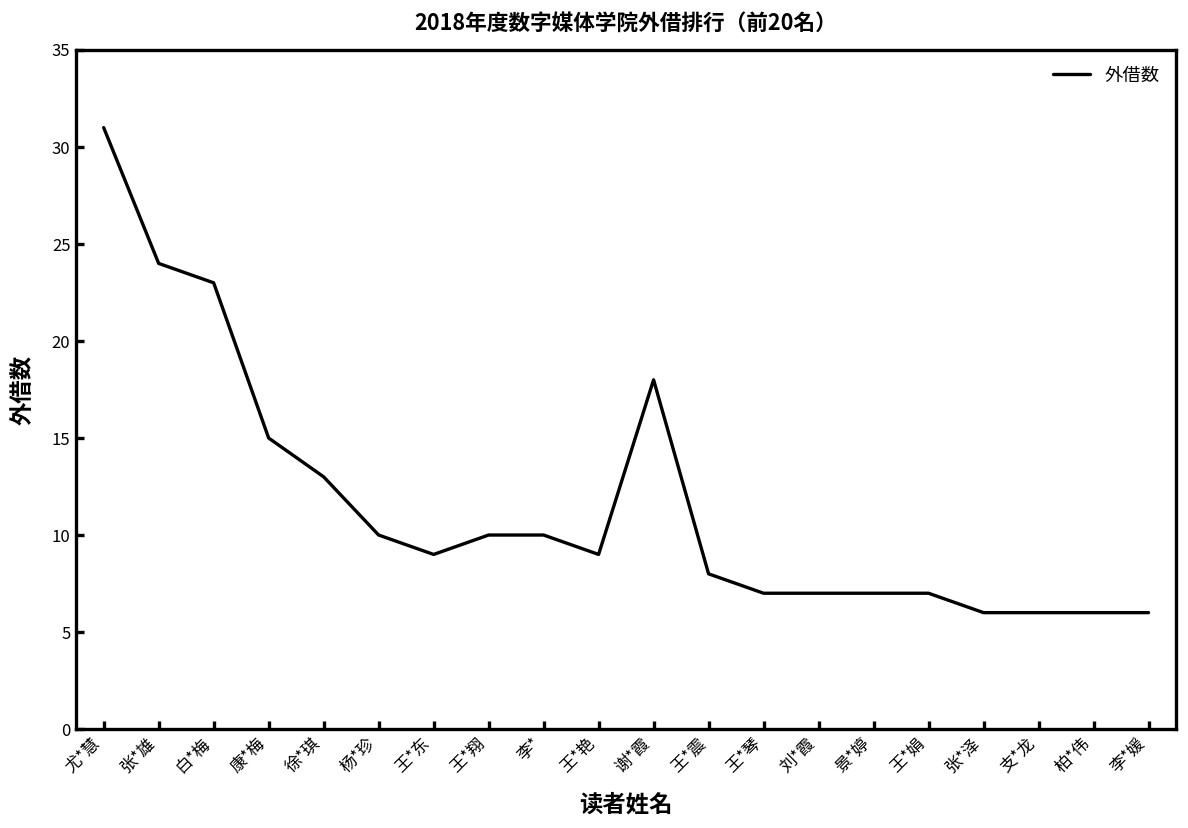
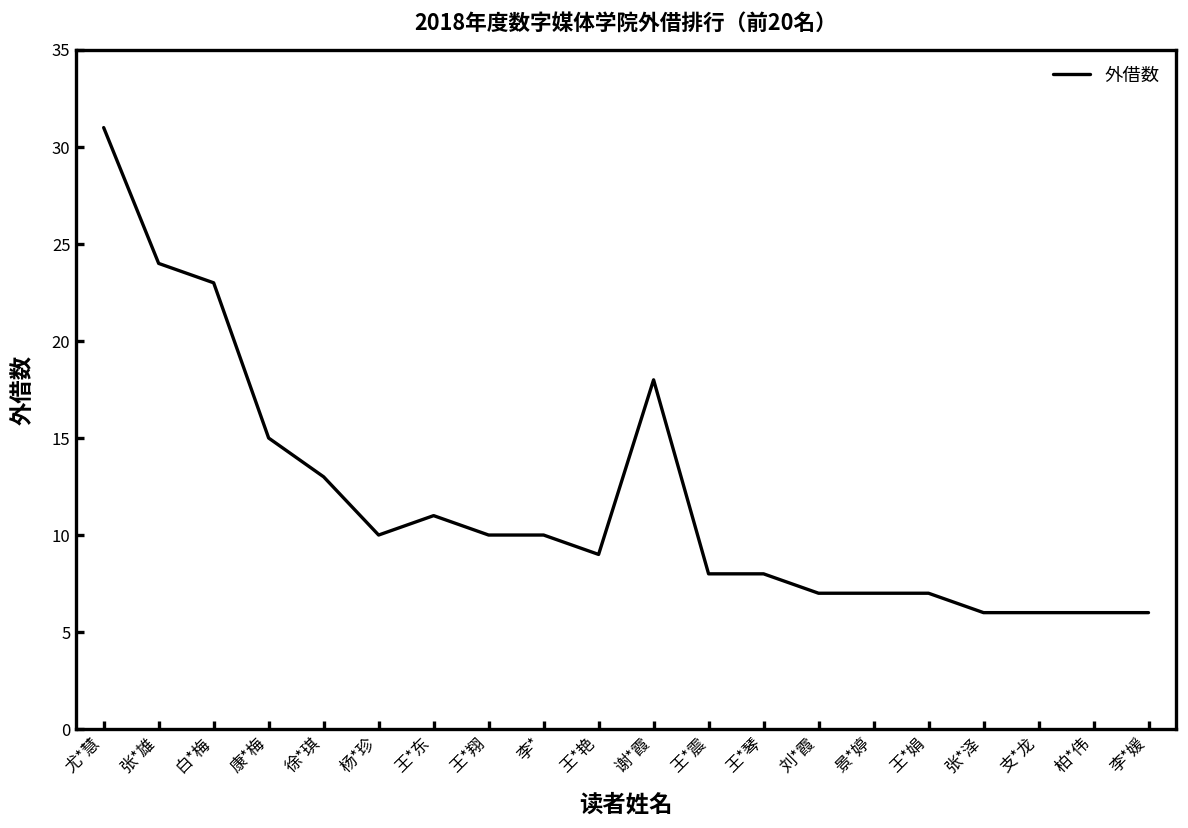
王*东: 9 -> 11
王*琴: 7 -> 8
